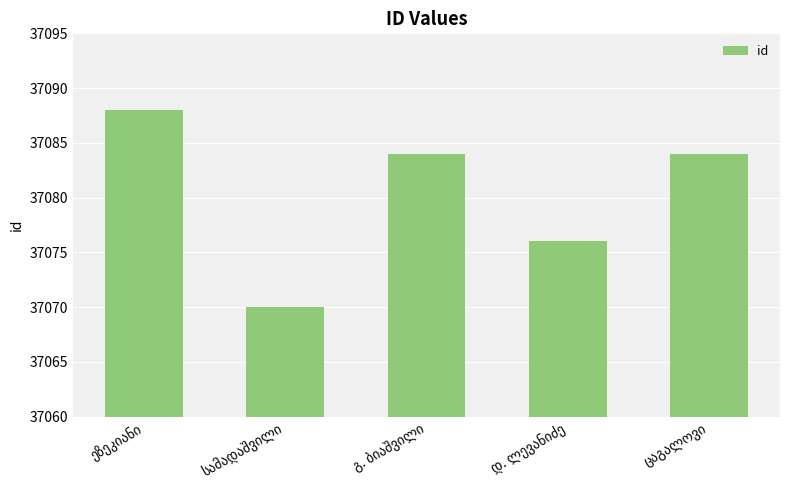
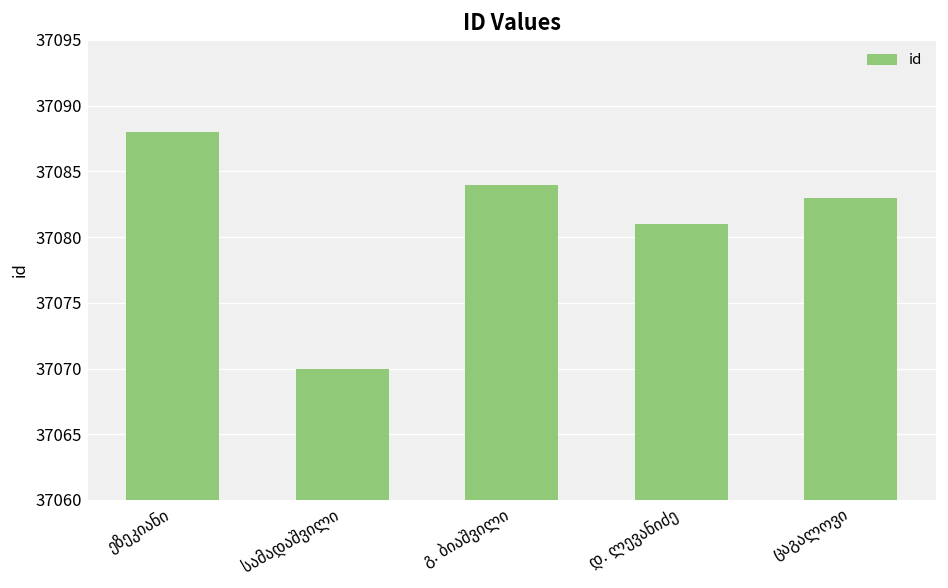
დ. ლევანიძე: 37076 -> 37081
ცაგალოვი: 37084 -> 37083
